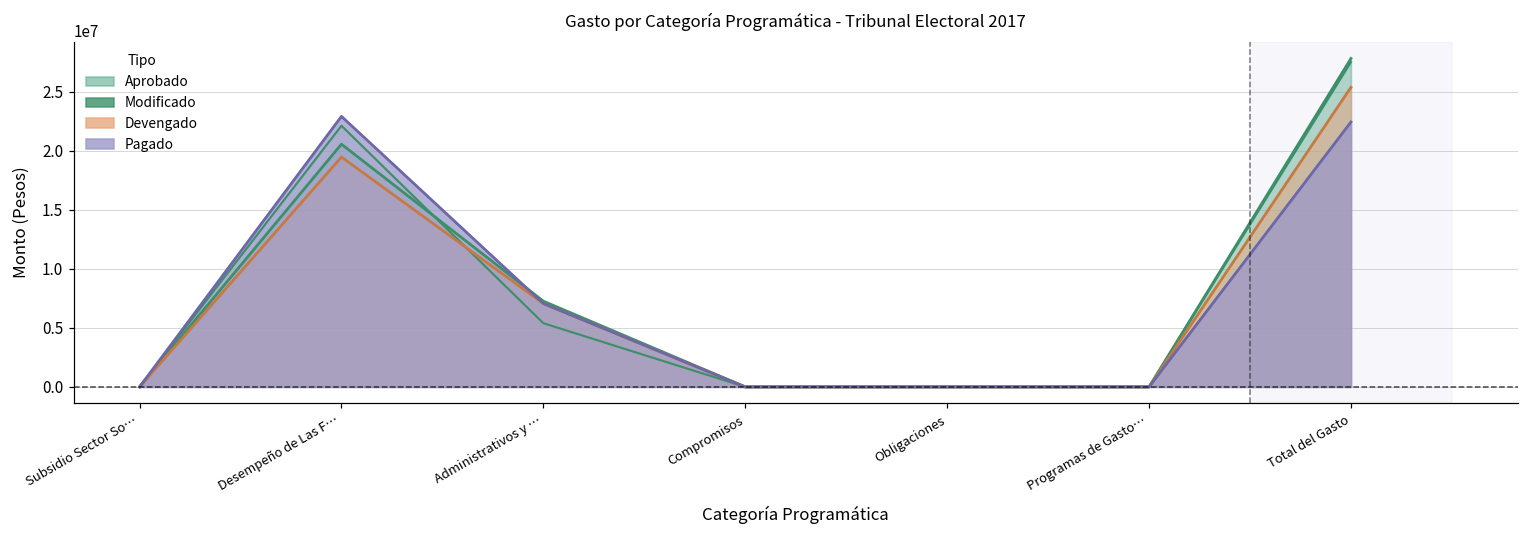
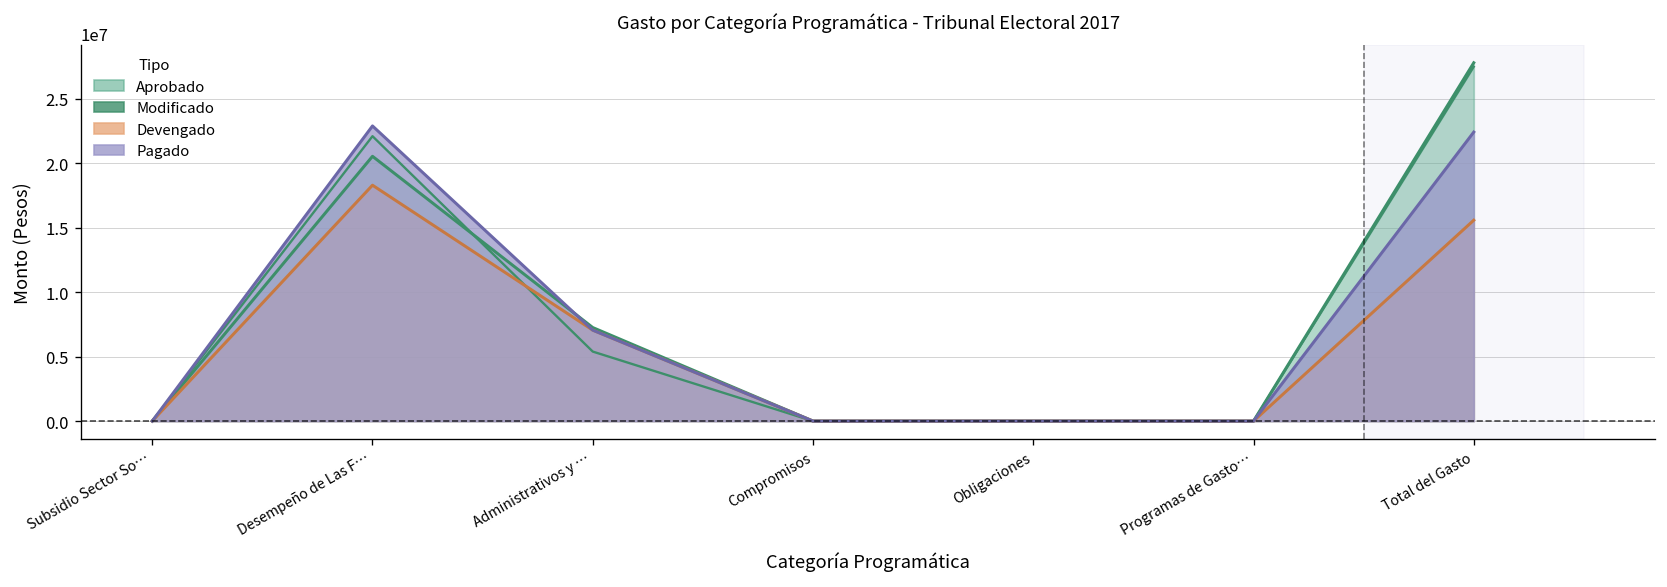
Devengado, Desempeño de Las F…: 19500000 -> 18300000
Devengado, Total del Gasto: 25400000 -> 15600000
